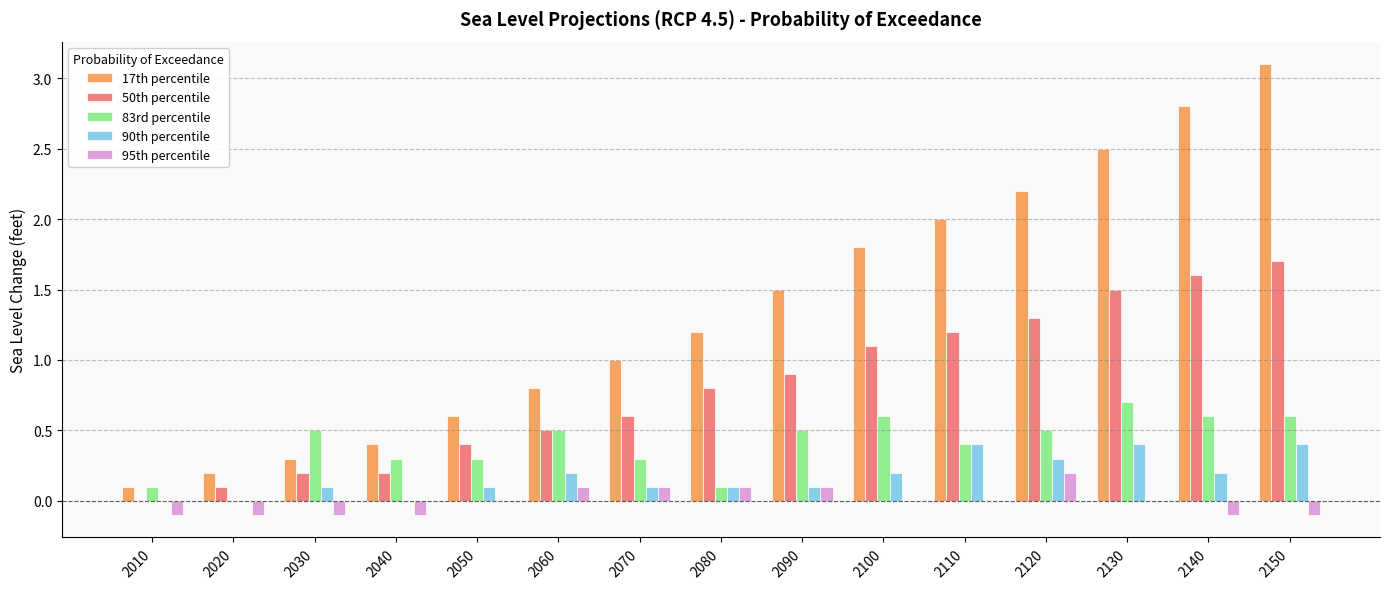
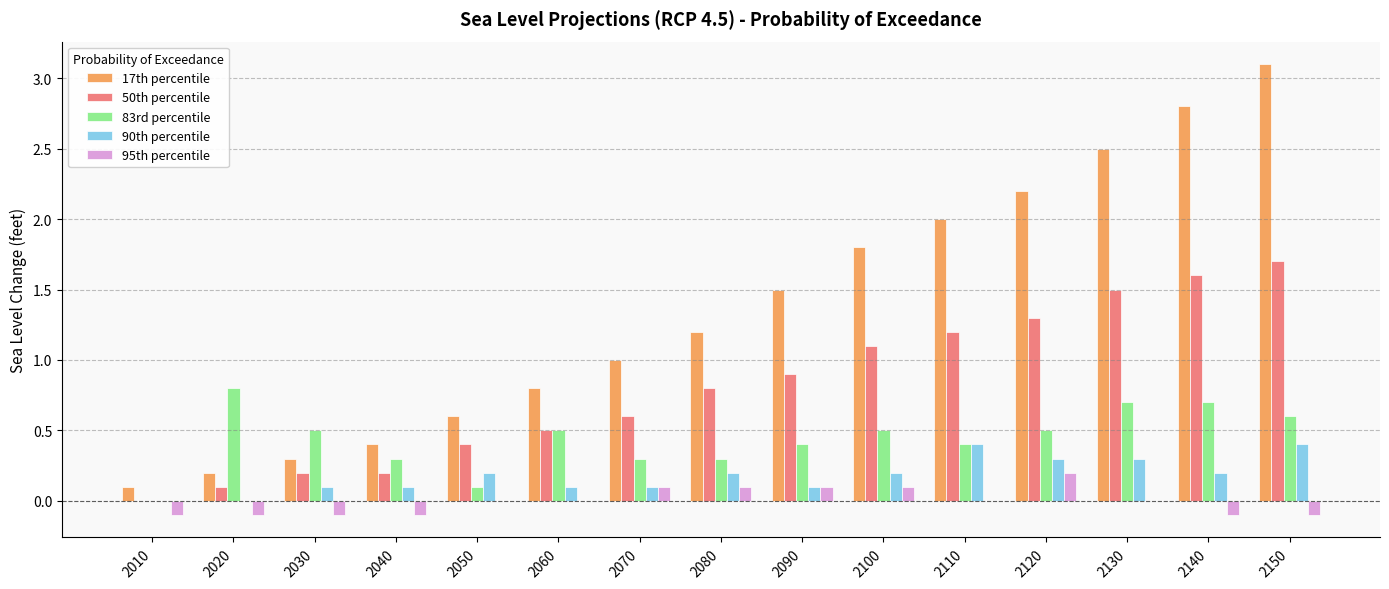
83rd percentile, 2010: 0.1 -> 0.0
83rd percentile, 2020: 0.0 -> 0.8
90th percentile, 2040: 0.0 -> 0.1
83rd percentile, 2050: 0.3 -> 0.1
90th percentile, 2050: 0.1 -> 0.2
90th percentile, 2060: 0.2 -> 0.1
95th percentile, 2060: 0.1 -> 0.0
83rd percentile, 2080: 0.1 -> 0.3
90th percentile, 2080: 0.1 -> 0.2
83rd percentile, 2090: 0.5 -> 0.4
83rd percentile, 2100: 0.6 -> 0.5
95th percentile, 2100: 0.0 -> 0.1
90th percentile, 2130: 0.4 -> 0.3
83rd percentile, 2140: 0.6 -> 0.7
